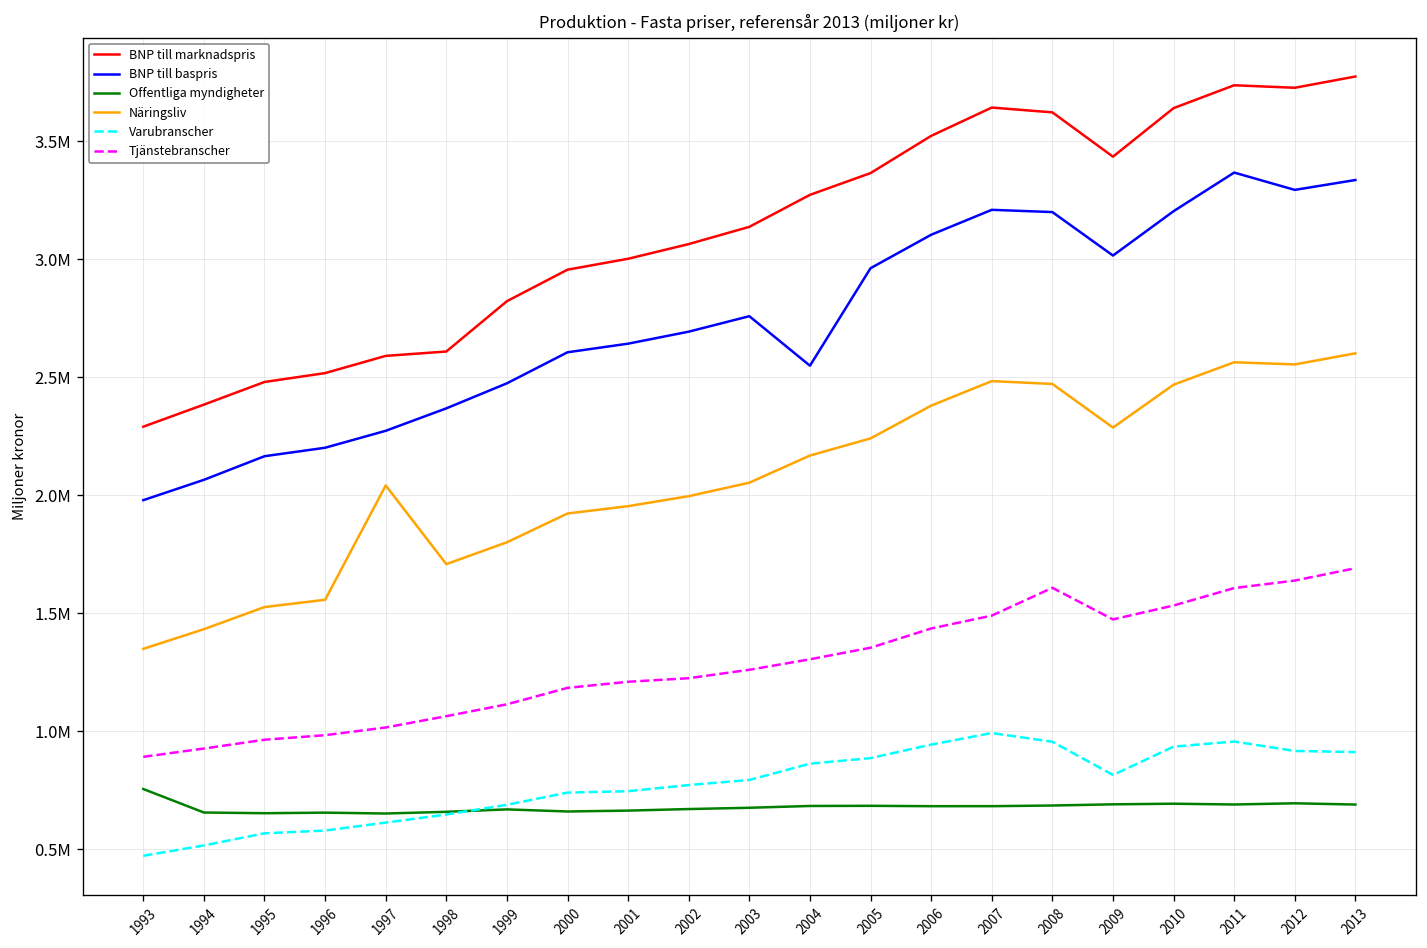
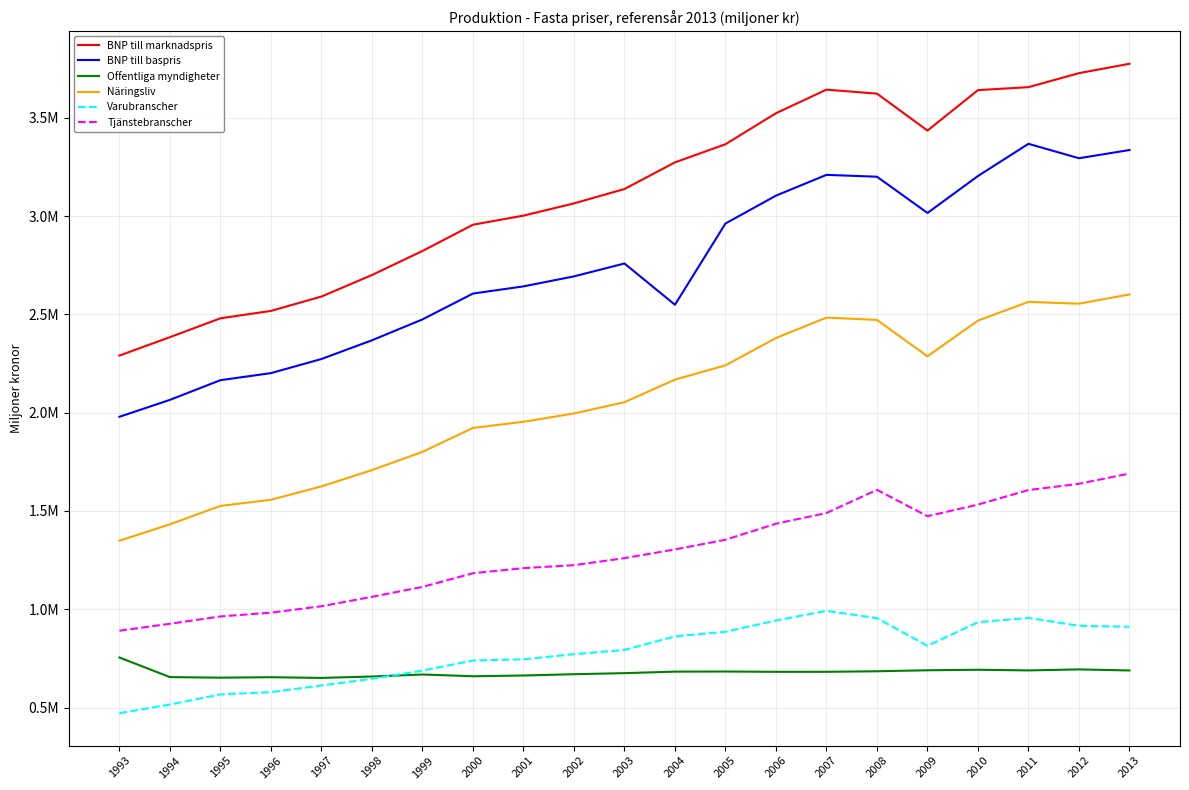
Näringsliv, 1997: 2040000 -> 1620000
BNP till marknadspris, 1998: 2610000 -> 2700000
BNP till marknadspris, 2011: 3740000 -> 3660000
